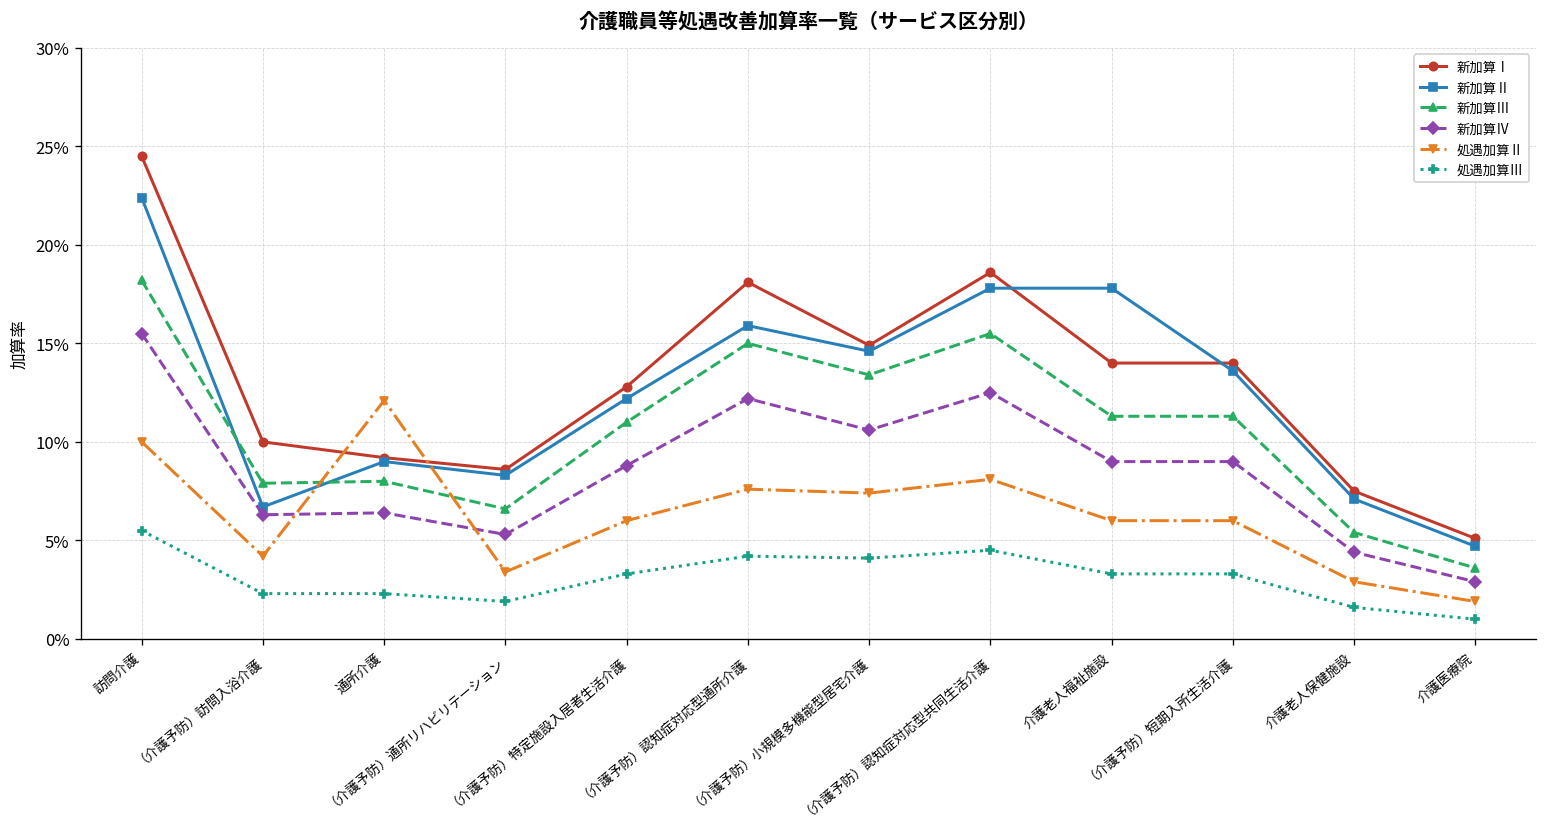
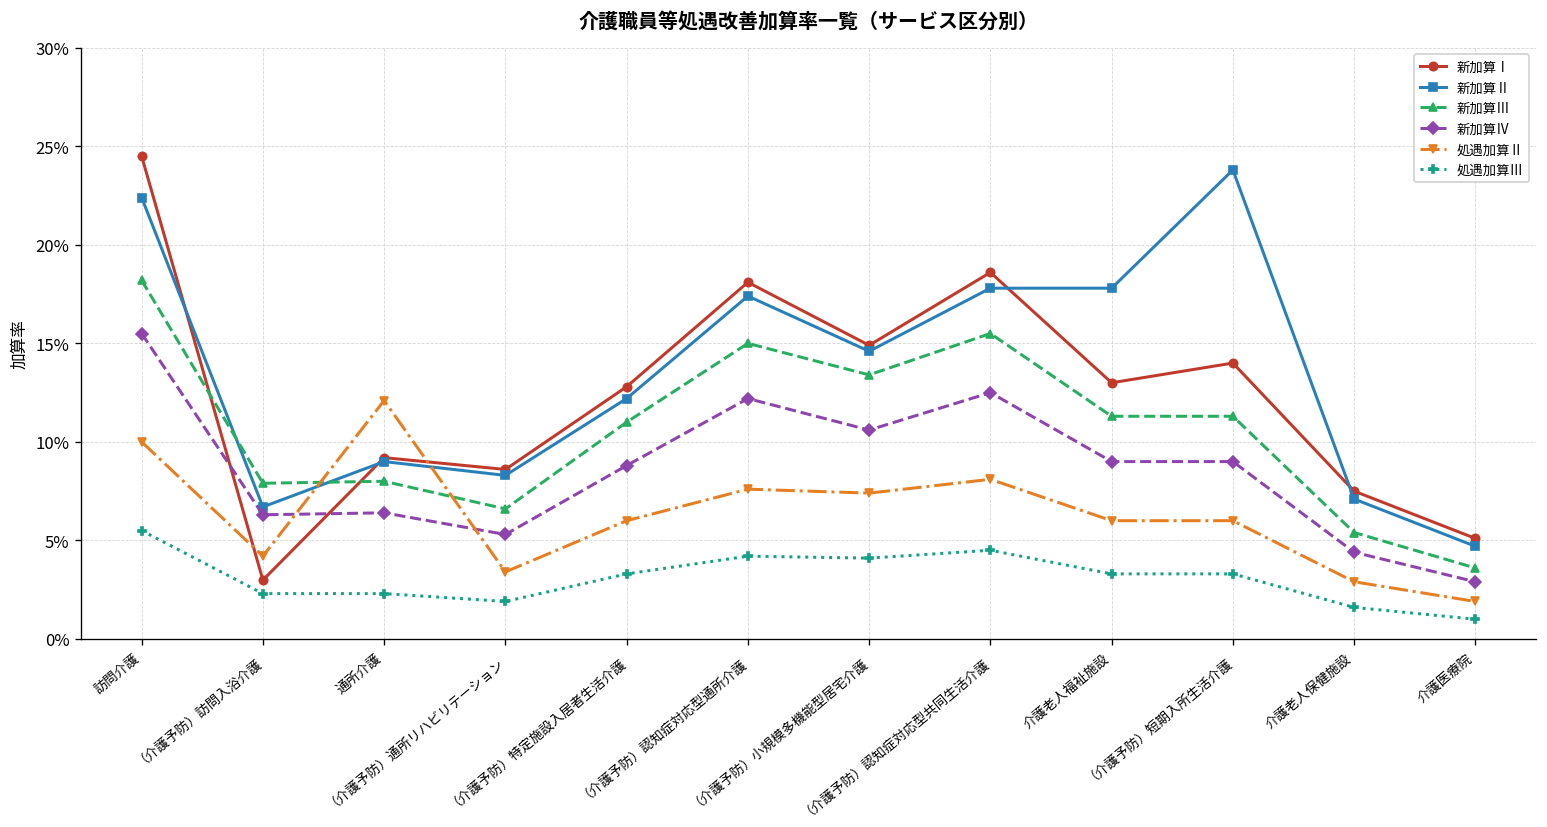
新加算Ⅰ, （介護予防）訪問入浴介護: 10.0% -> 3.0%
新加算Ⅱ, （介護予防）認知症対応型通所介護: 15.9% -> 17.4%
新加算Ⅰ, 介護老人福祉施設: 14.0% -> 13.0%
新加算Ⅱ, （介護予防）短期入所生活介護: 13.6% -> 23.8%
